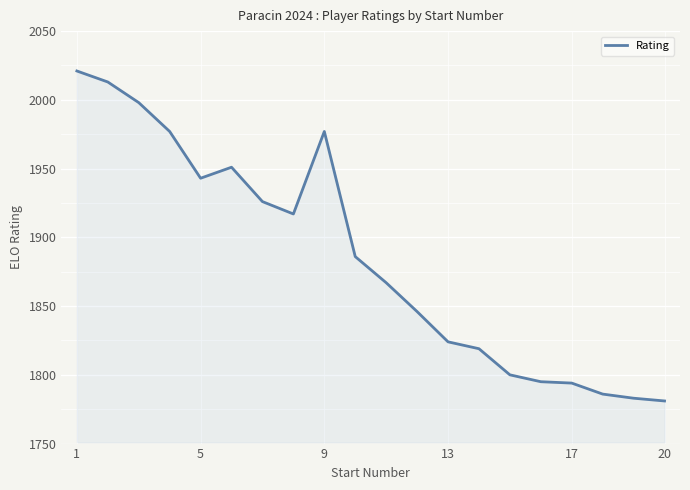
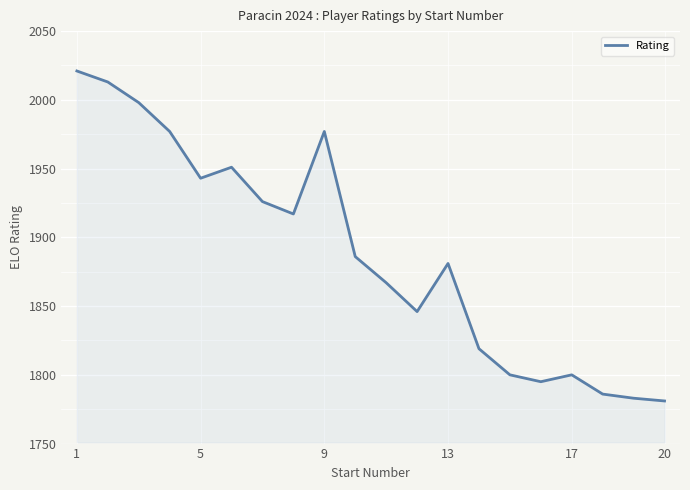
13: 1824 -> 1881
17: 1794 -> 1800
